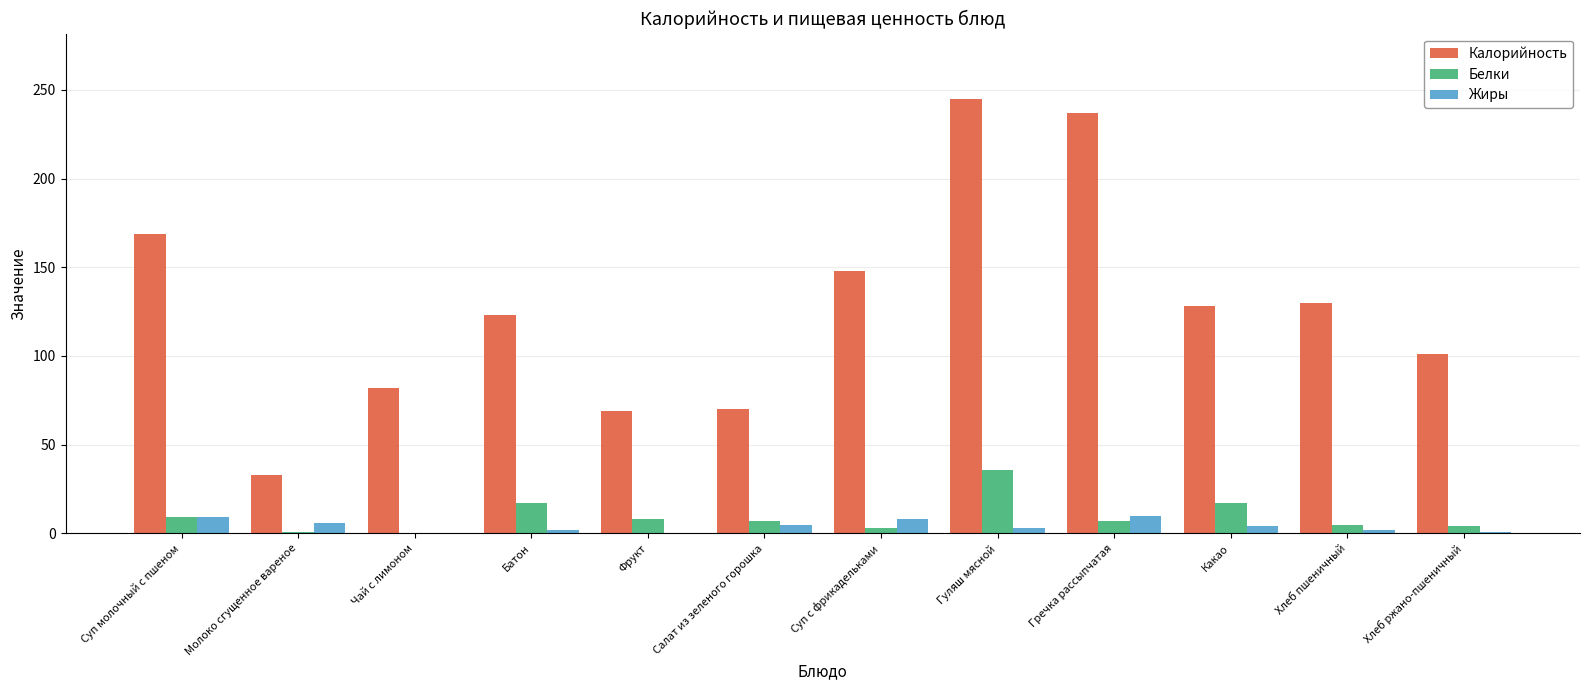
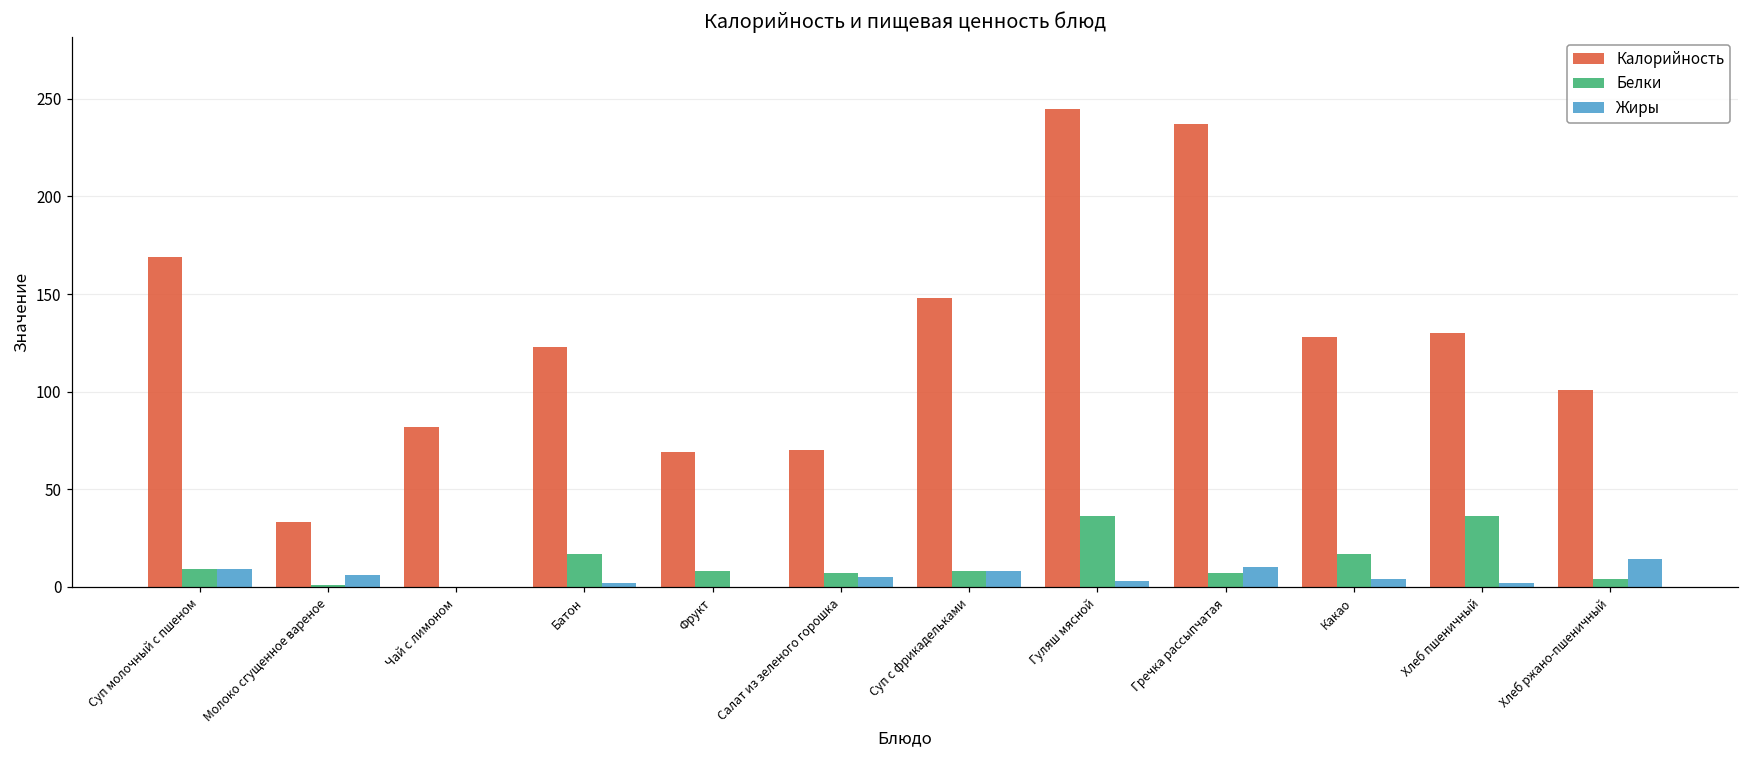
Белки, Суп с фрикадельками: 3 -> 8
Белки, Хлеб пшеничный: 5 -> 36
Жиры, Хлеб ржано-пшеничный: 1 -> 14
